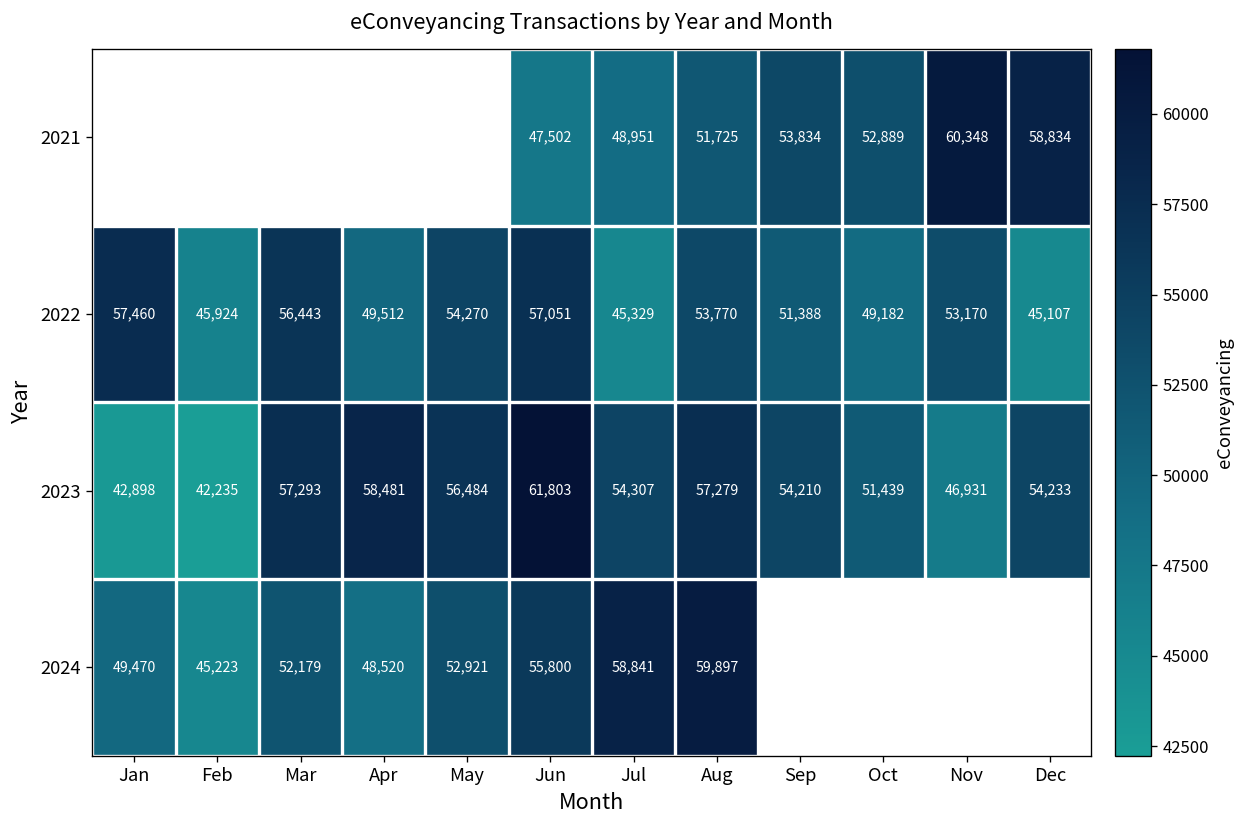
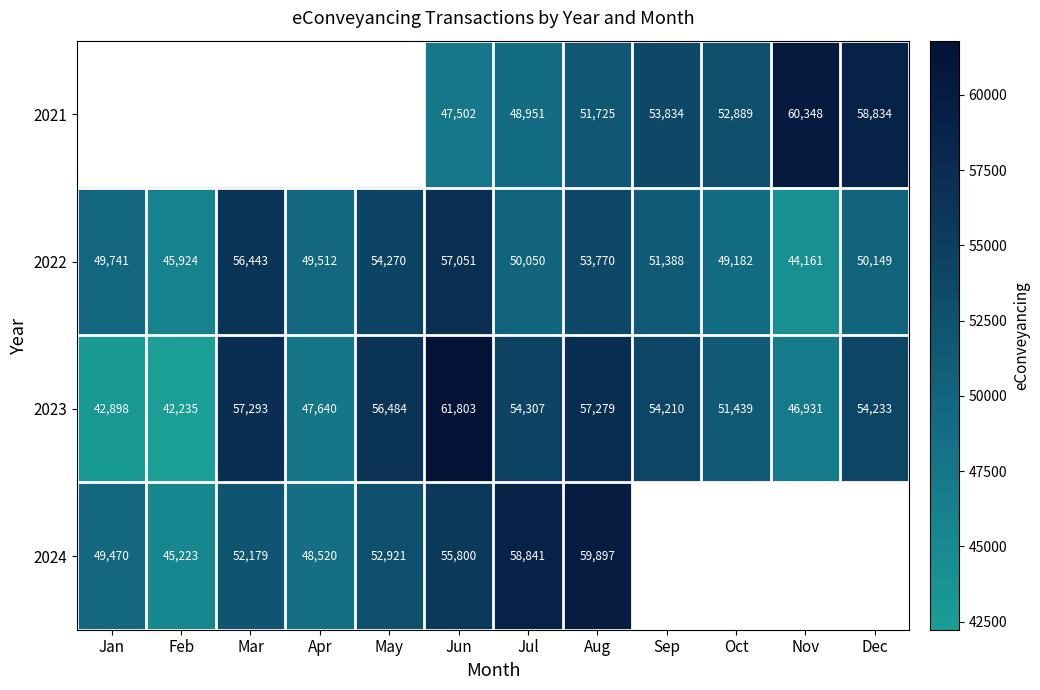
2022, Jan: 57,460 -> 49,741
2022, Jul: 45,329 -> 50,050
2022, Nov: 53,170 -> 44,161
2022, Dec: 45,107 -> 50,149
2023, Apr: 58,481 -> 47,640
